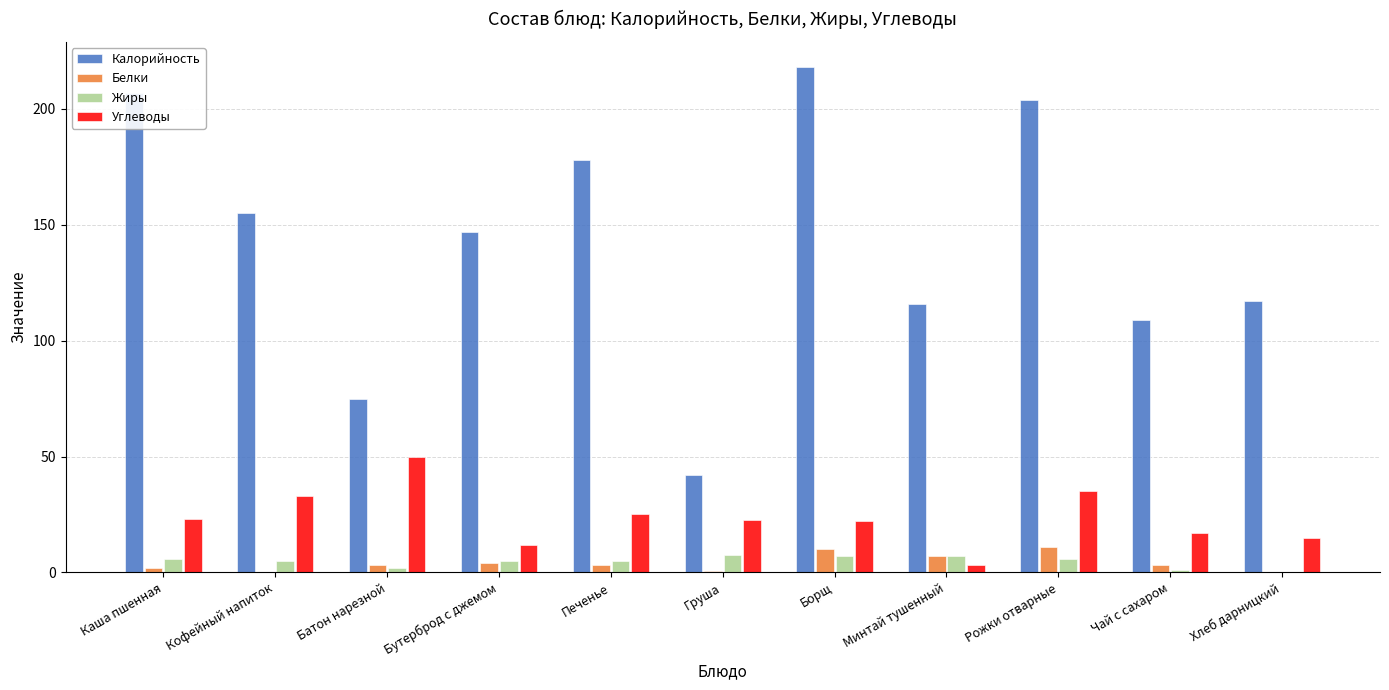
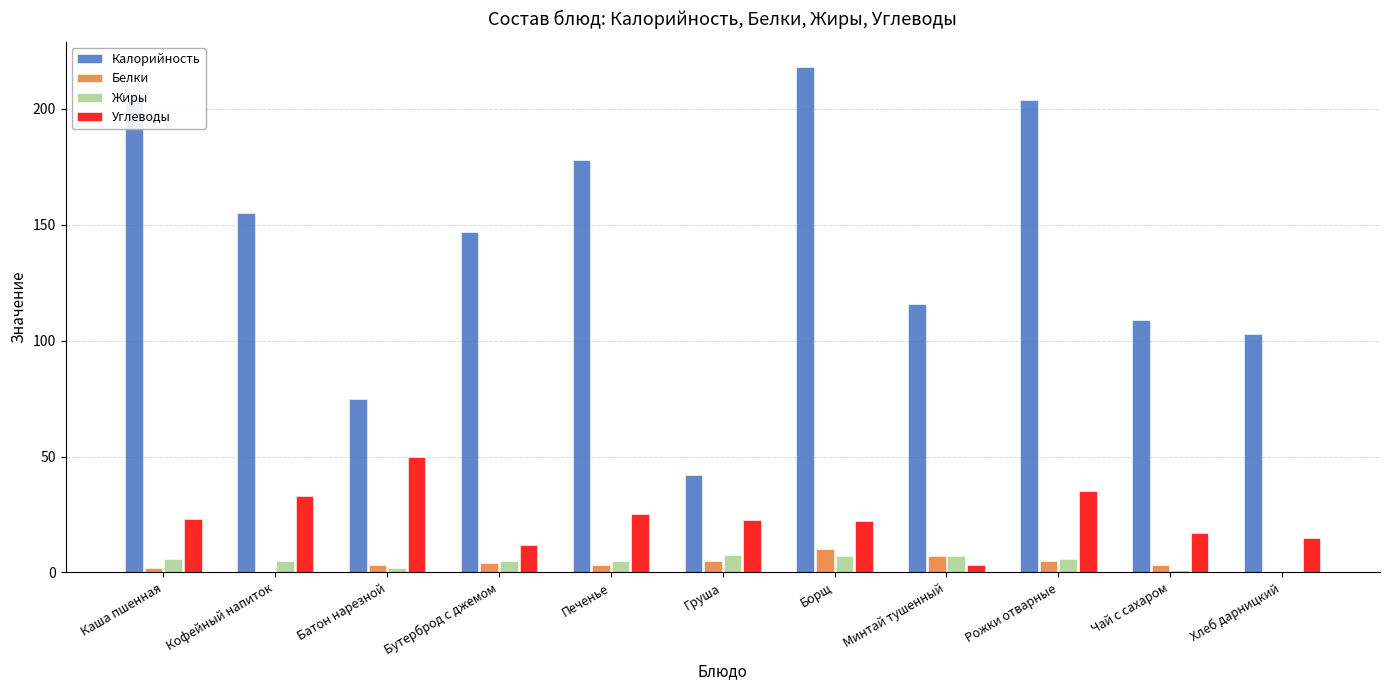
Белки, Груша: 1 -> 5
Белки, Рожки отварные: 11 -> 5
Калорийность, Хлеб дарницкий: 117 -> 103
